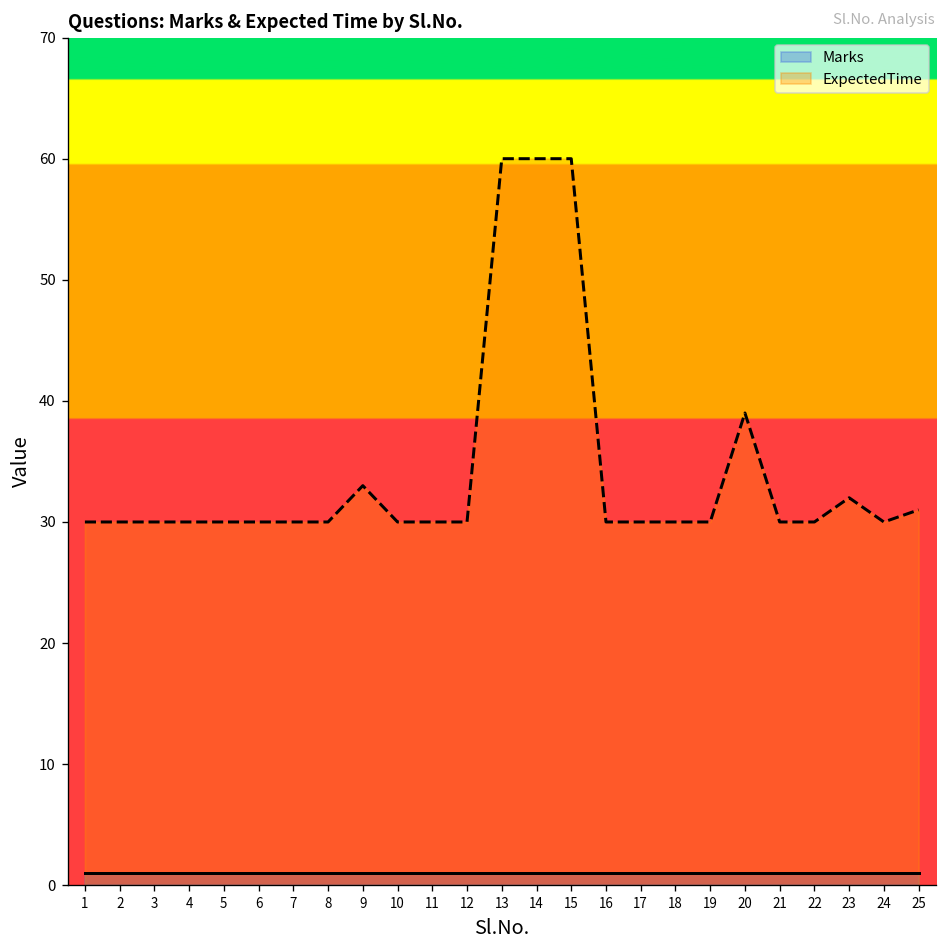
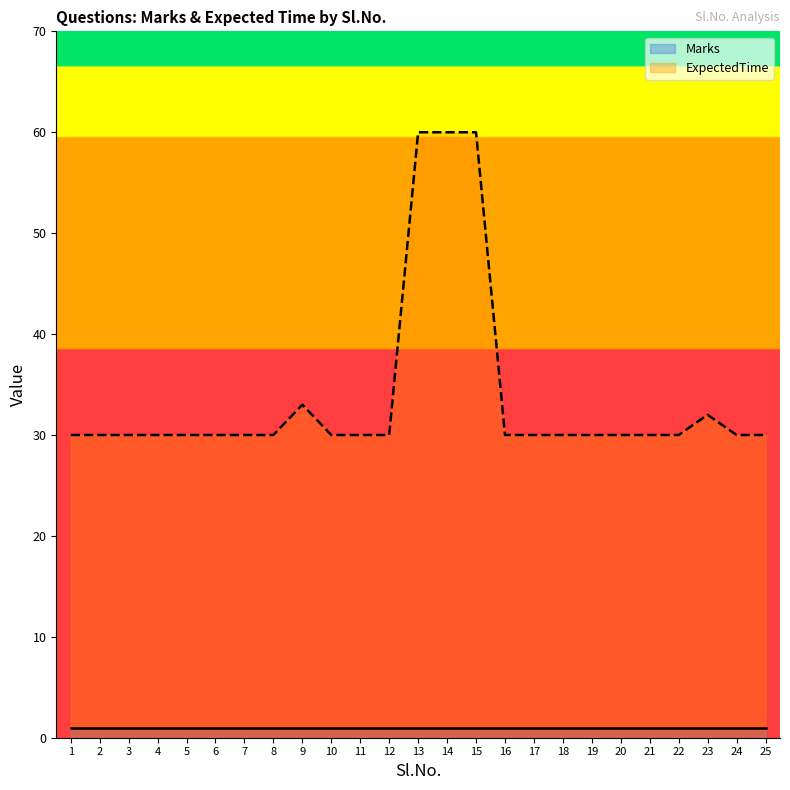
ExpectedTime, 20: 39 -> 30
ExpectedTime, 25: 31 -> 30
